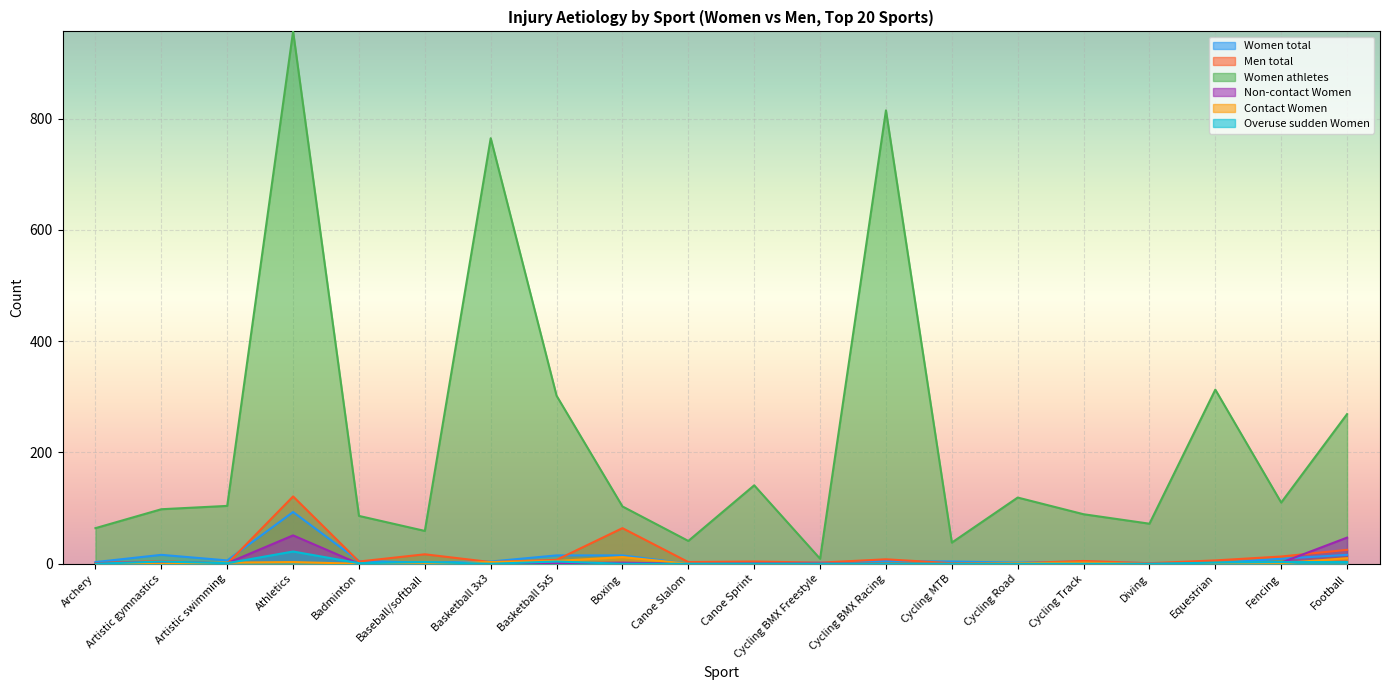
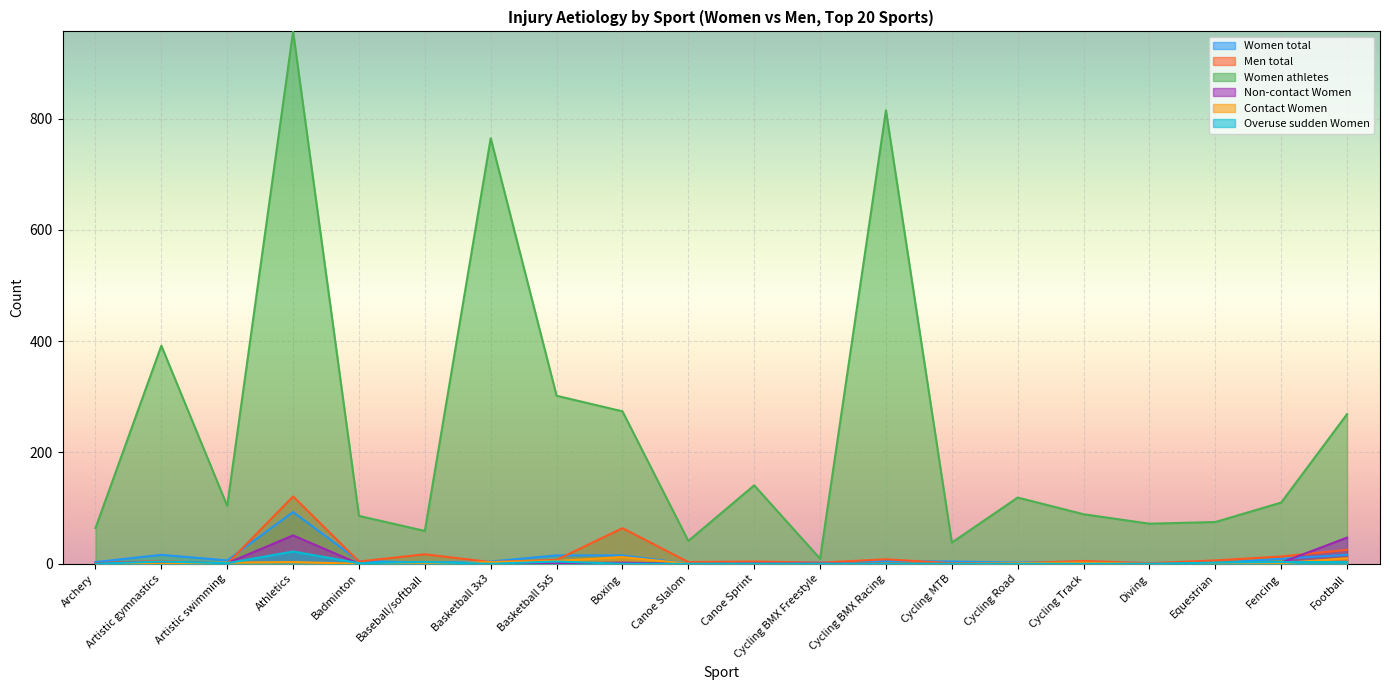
Women athletes, Artistic gymnastics: 100 -> 390
Women athletes, Boxing: 100 -> 270
Women athletes, Equestrian: 310 -> 80
